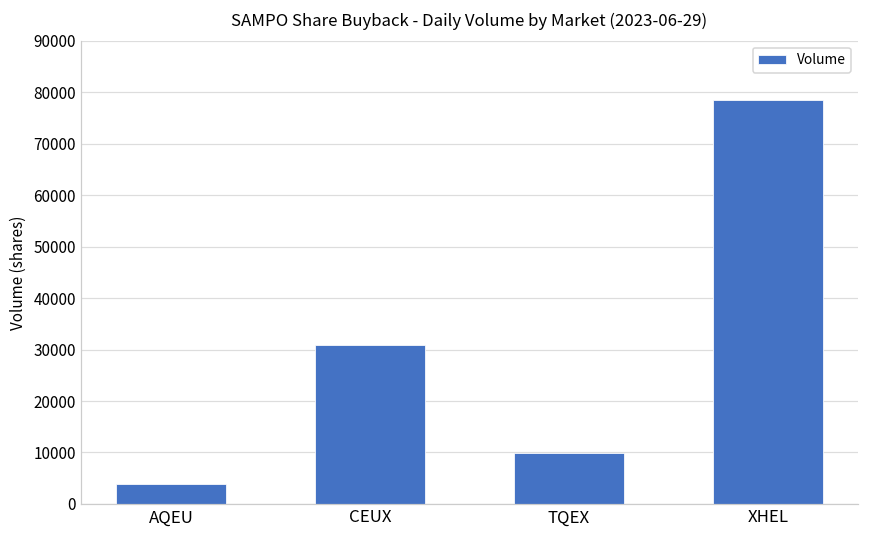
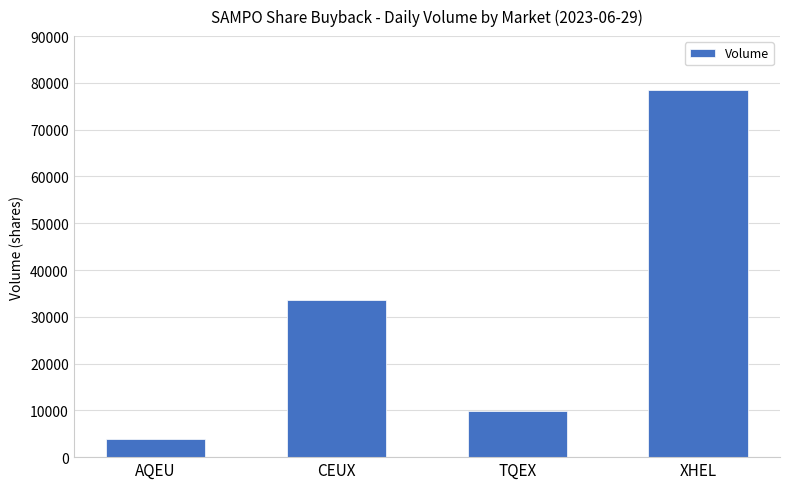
CEUX: 31000 -> 33000
